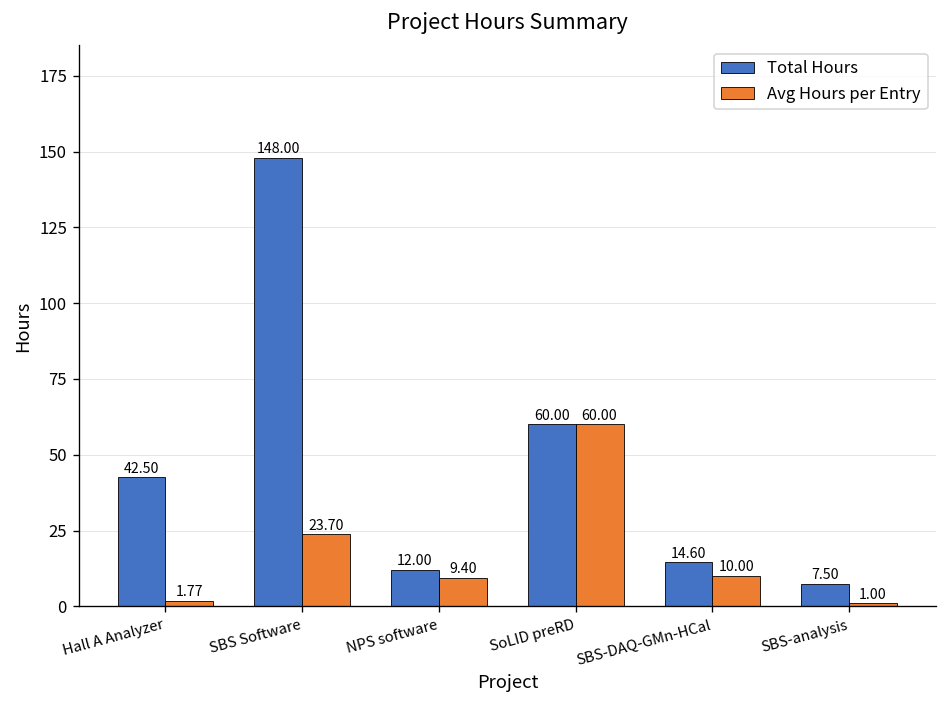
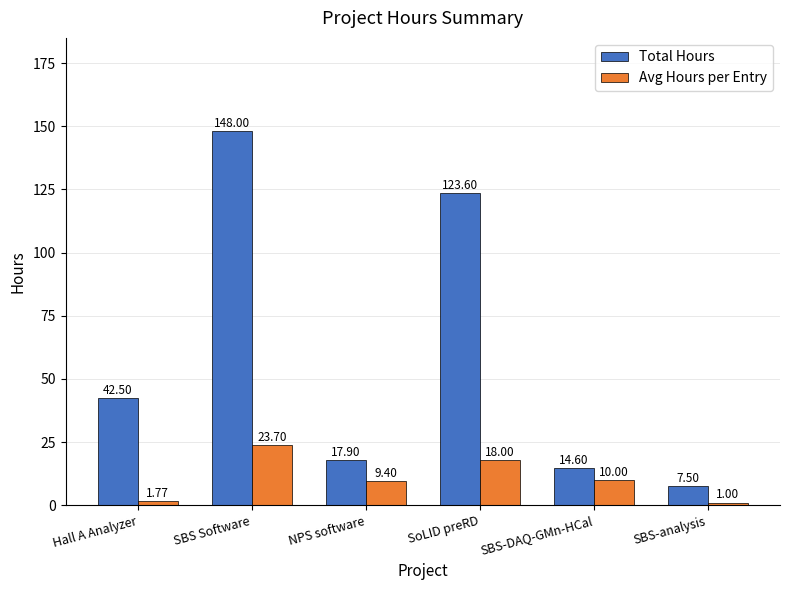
Total Hours, NPS software: 12.00 -> 17.90
Total Hours, SoLID preRD: 60.00 -> 123.60
Avg Hours per Entry, SoLID preRD: 60.00 -> 18.00
